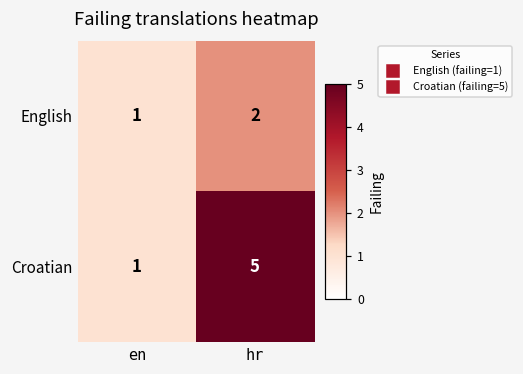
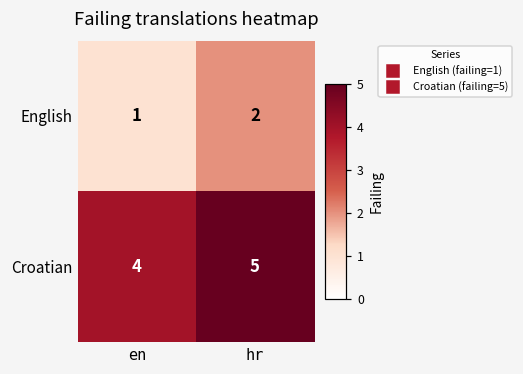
Croatian, en: 1 -> 4
